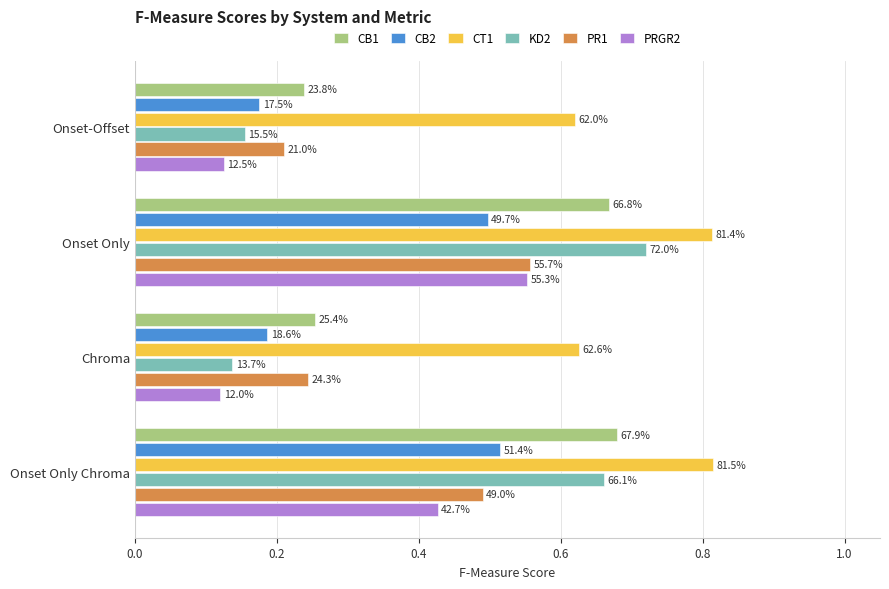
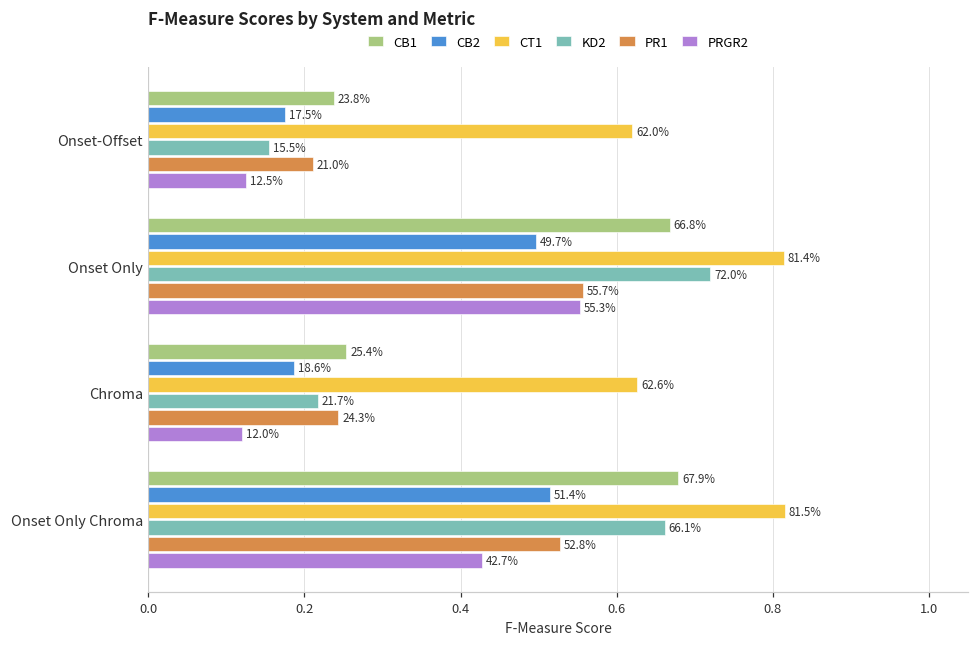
KD2, Chroma: 13.7% -> 21.7%
PR1, Onset Only Chroma: 49.0% -> 52.8%
